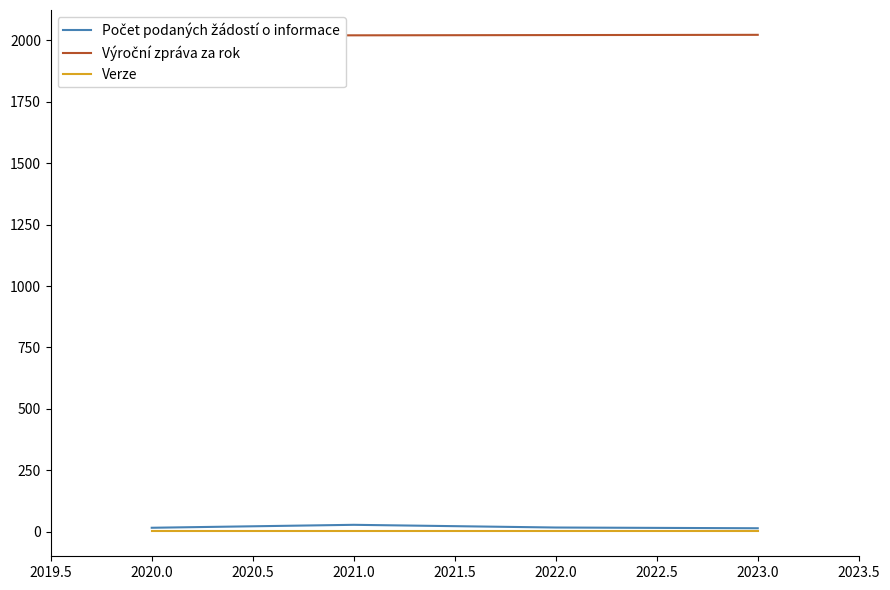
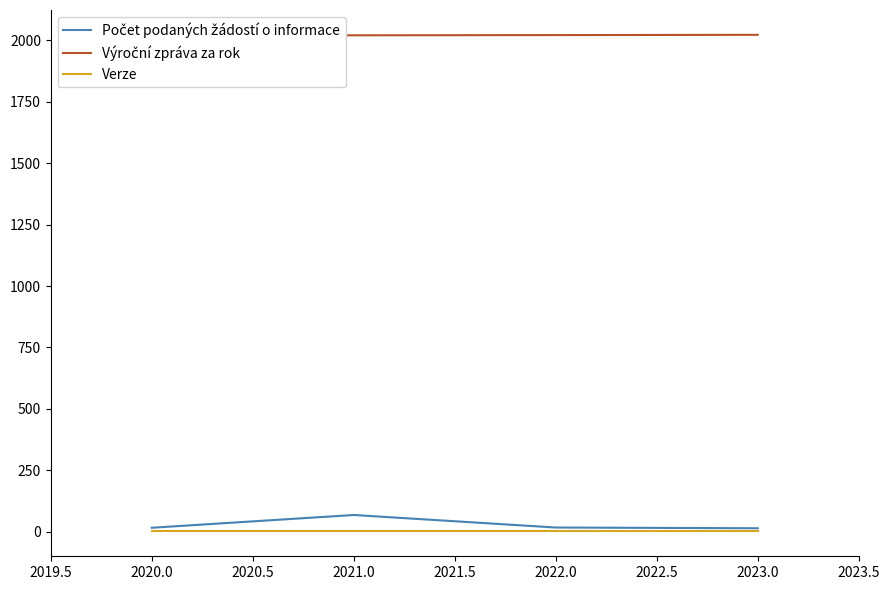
Počet podaných žádostí o informace, 2021.0: 30 -> 70
